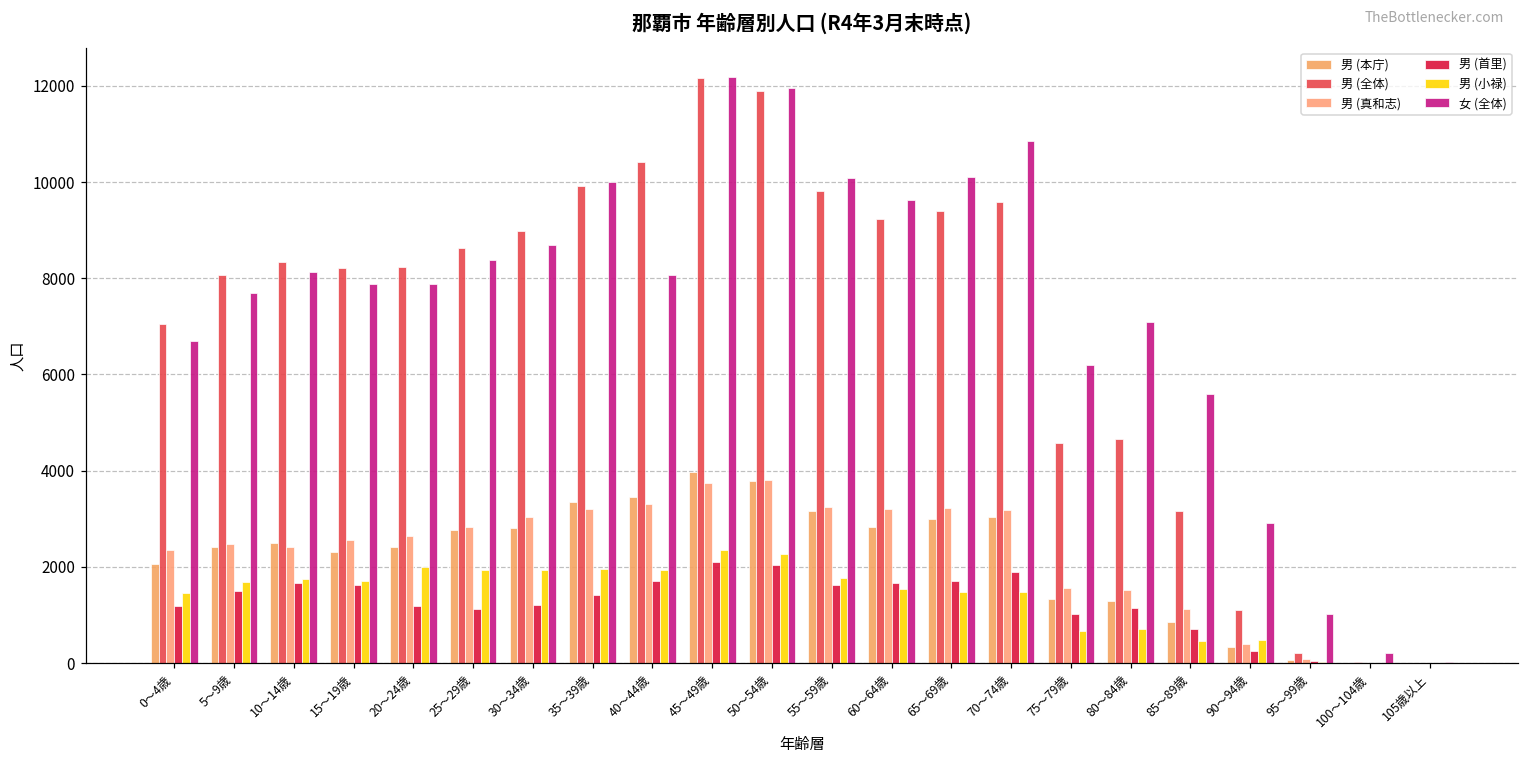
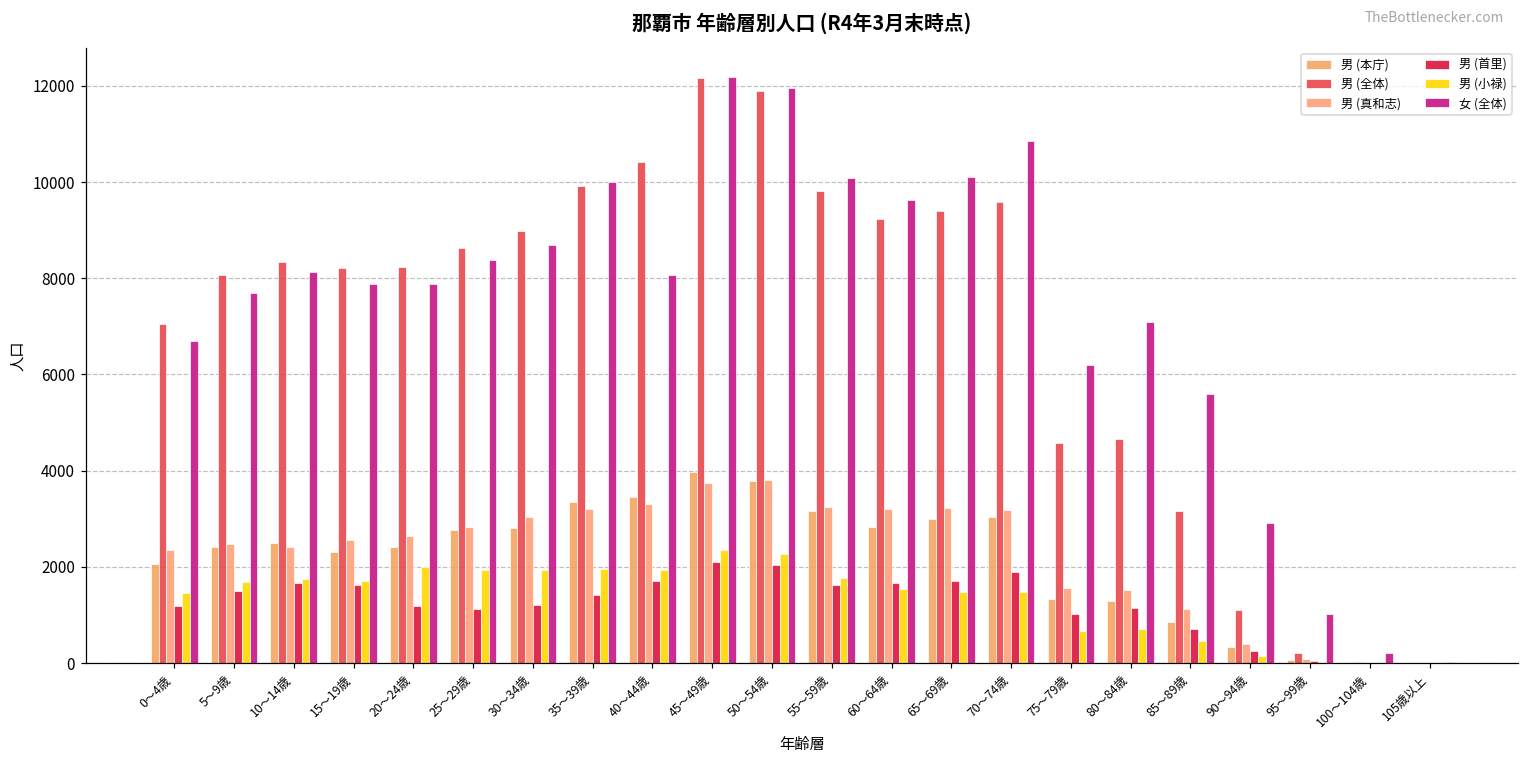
男 (小禄), 90～94歳: 500 -> 100
